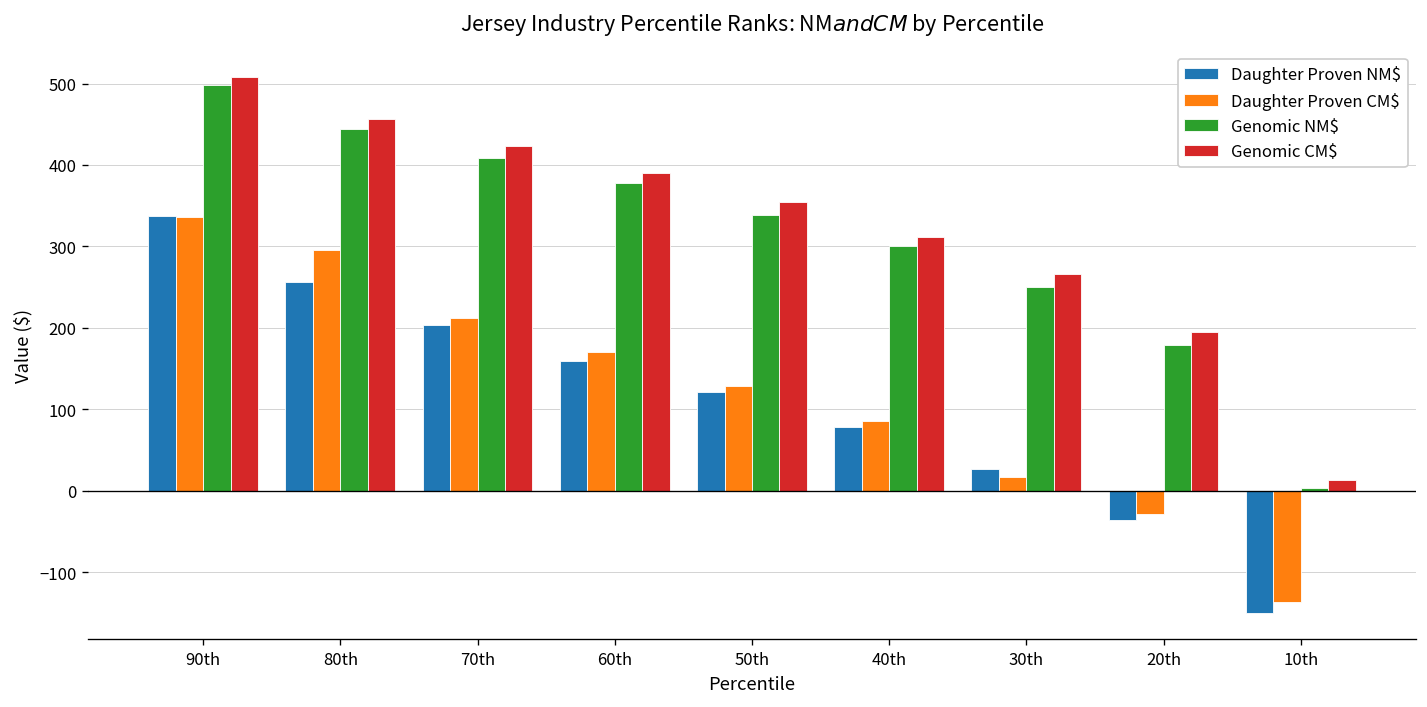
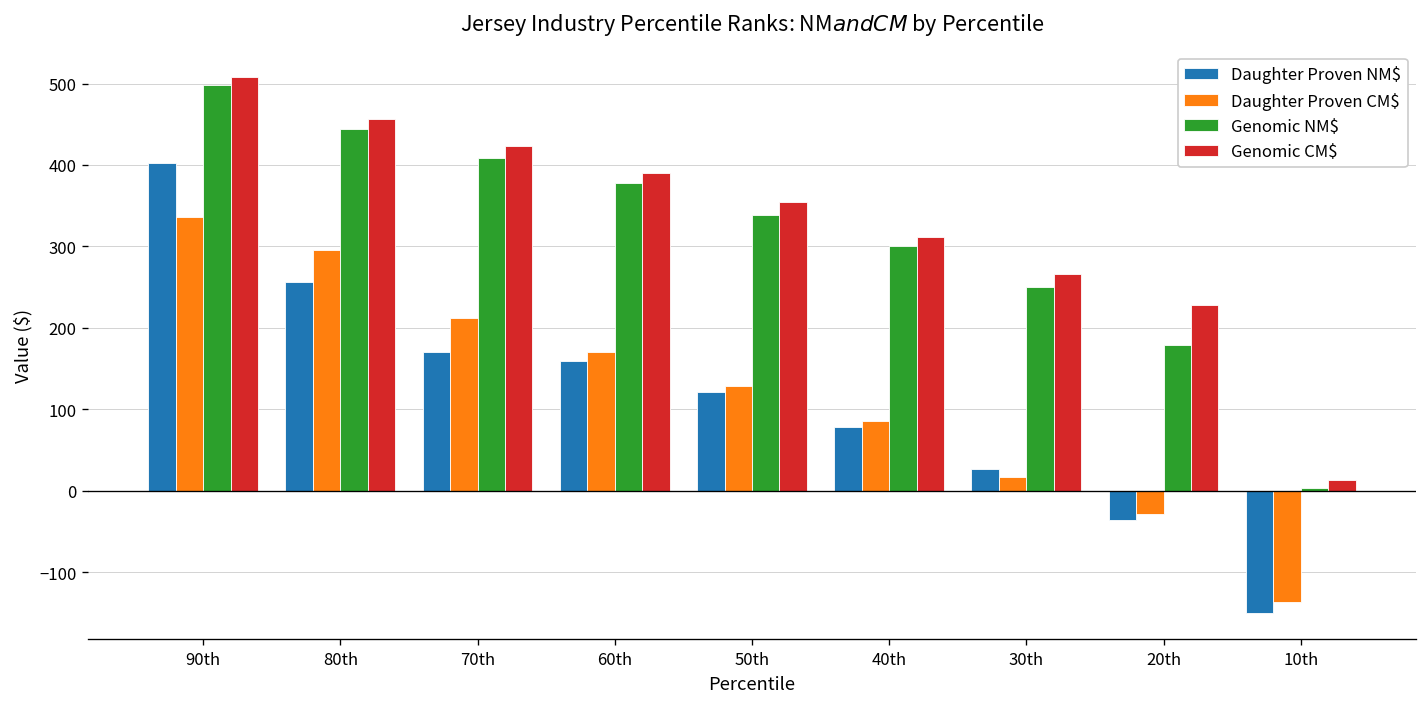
Daughter Proven NM$, 90th: 340 -> 400
Daughter Proven NM$, 70th: 200 -> 170
Genomic CM$, 20th: 200 -> 230
